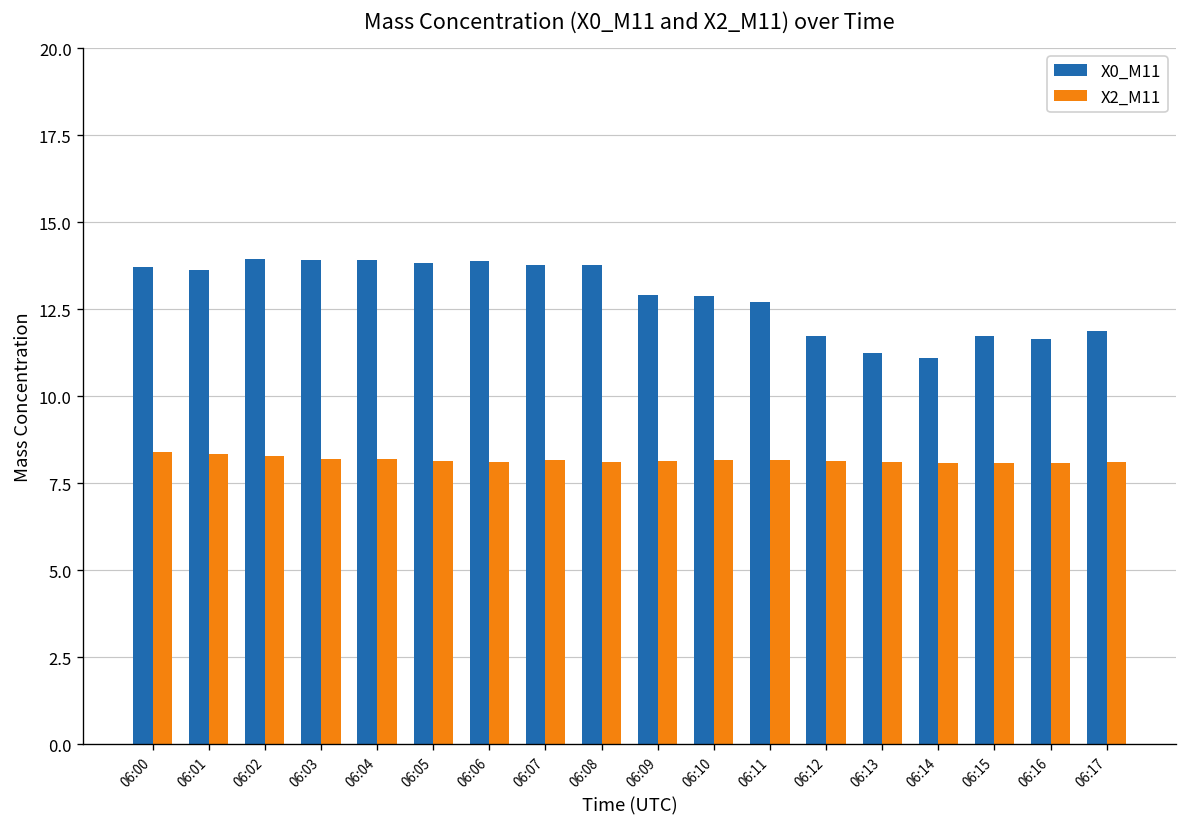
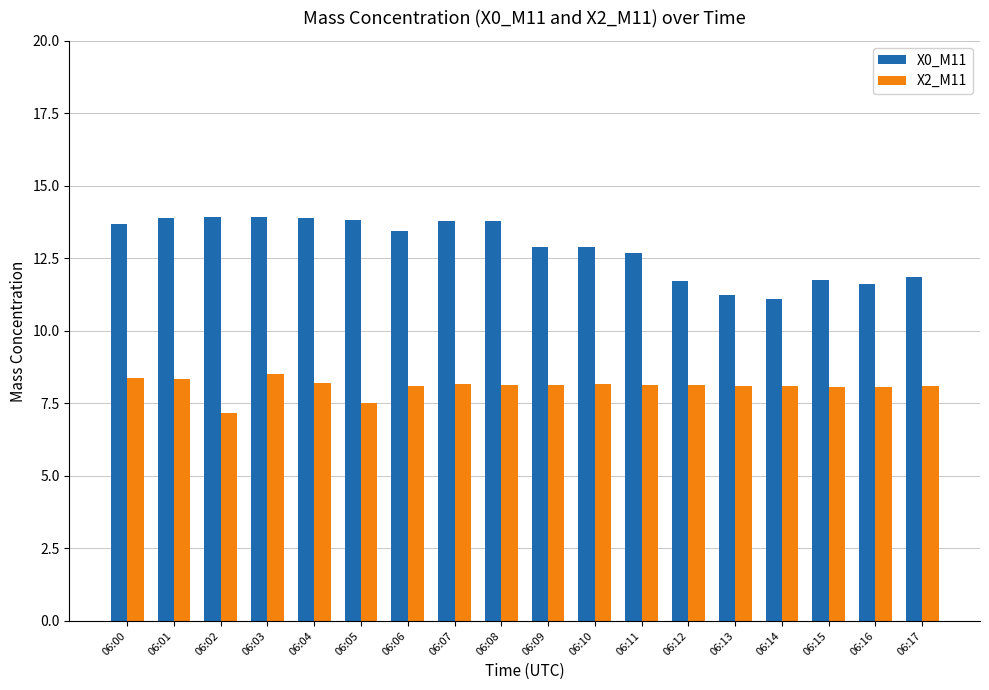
X0_M11, 06:01: 13.6 -> 13.9
X2_M11, 06:02: 8.3 -> 7.2
X2_M11, 06:03: 8.2 -> 8.5
X2_M11, 06:05: 8.1 -> 7.5
X0_M11, 06:06: 13.9 -> 13.4
